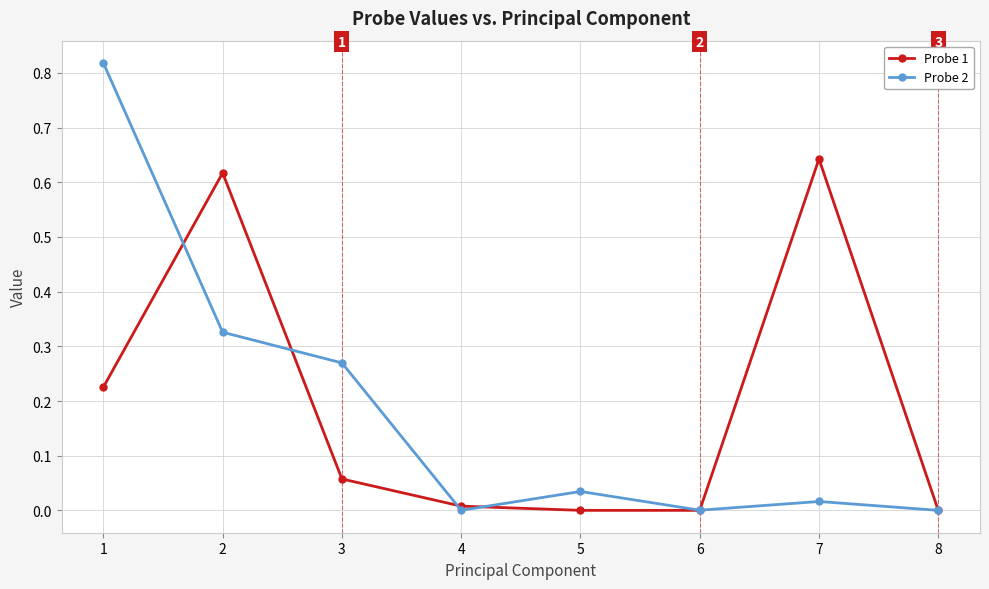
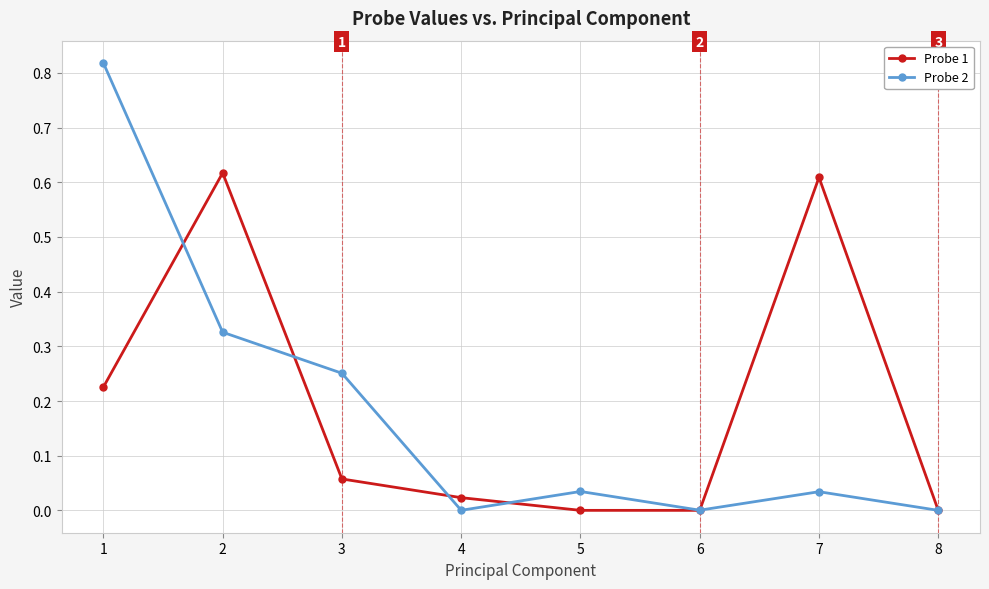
Probe 2, 3: 0.27 -> 0.25
Probe 1, 4: 0.01 -> 0.02
Probe 1, 7: 0.64 -> 0.61
Probe 2, 7: 0.02 -> 0.03
